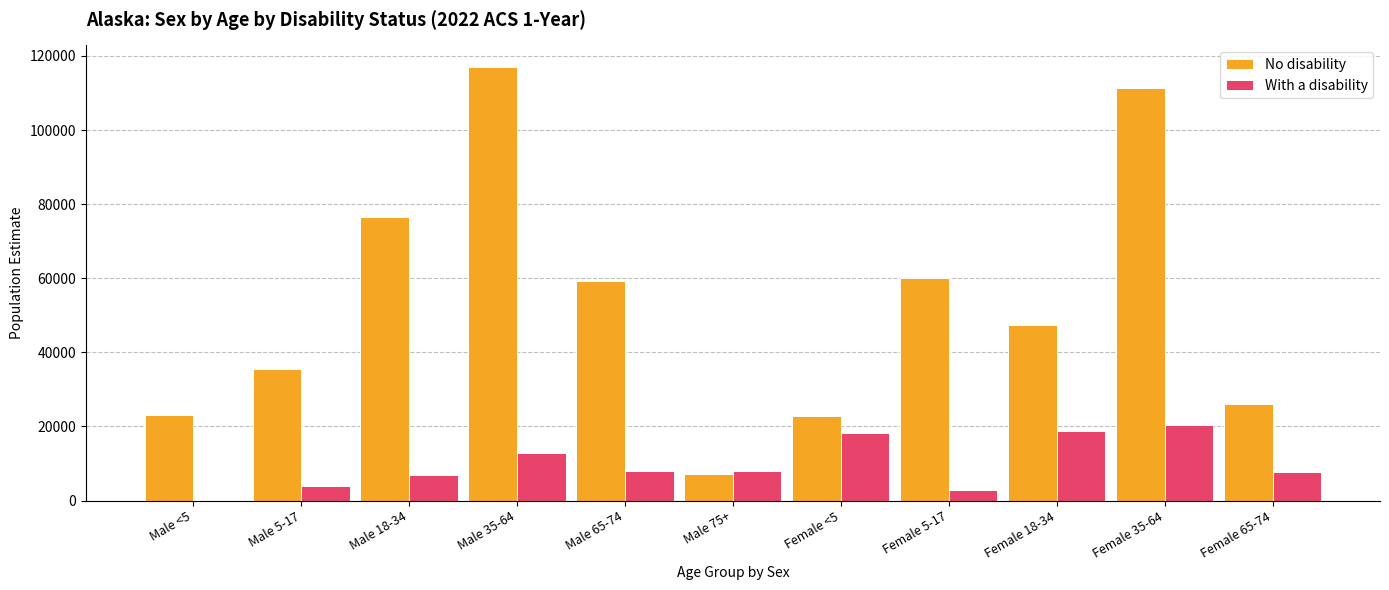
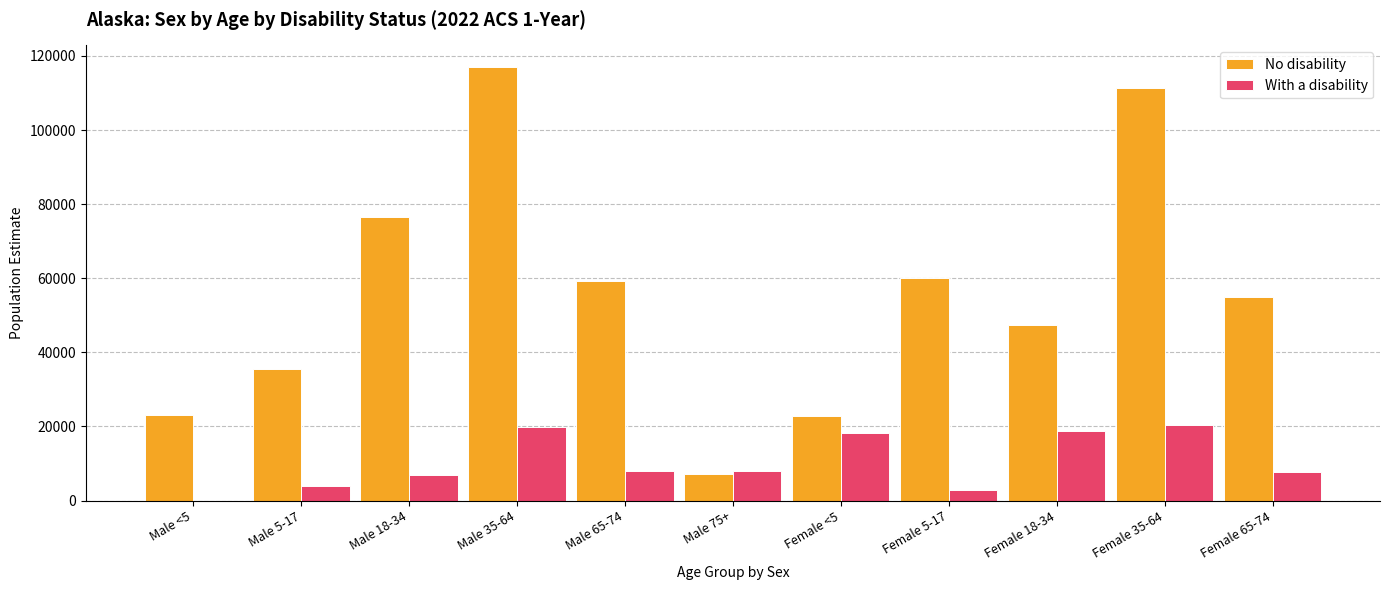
With a disability, Male 35-64: 13000 -> 20000
No disability, Female 65-74: 26000 -> 55000
